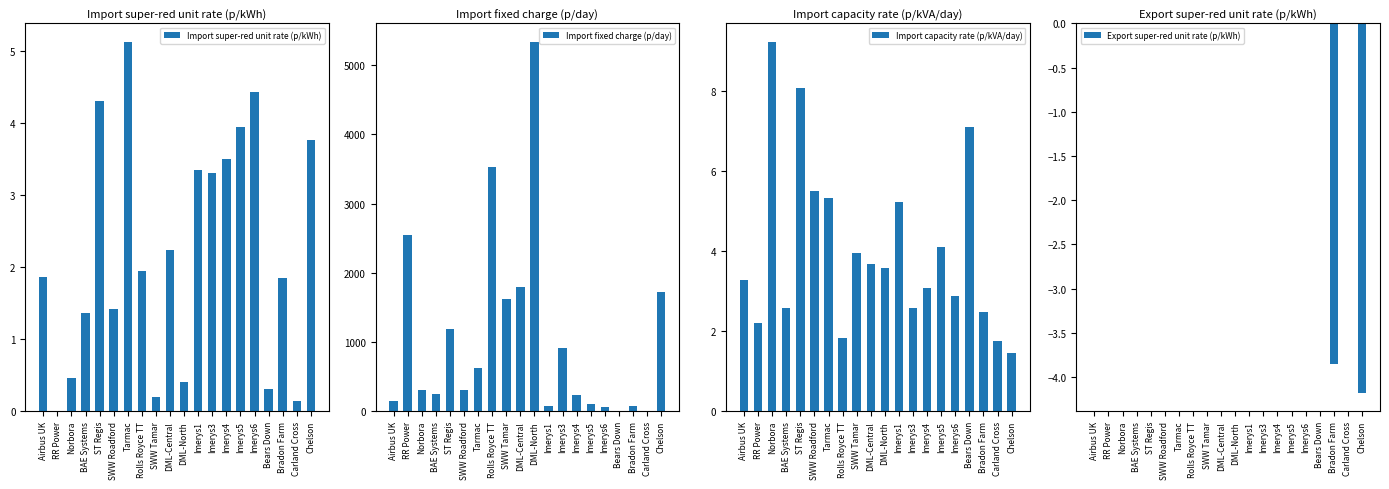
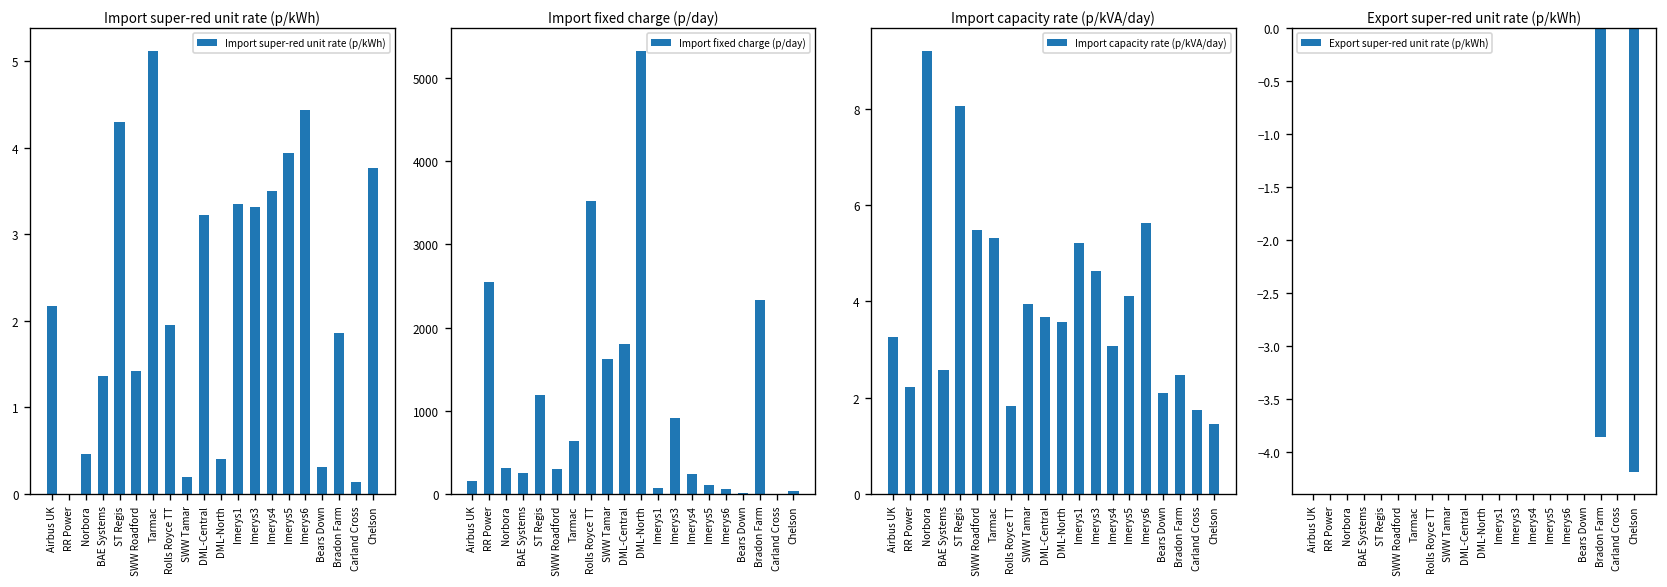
Import super-red unit rate (p/kWh), Airbus UK: 1.9 -> 2.2
Import super-red unit rate (p/kWh), DML-Central: 2.2 -> 3.2
Import fixed charge (p/day), Bradon Farm: 100 -> 2300
Import fixed charge (p/day), Chelson: 1700 -> 0
Import capacity rate (p/kVA/day), Imerys3: 2.6 -> 4.6
Import capacity rate (p/kVA/day), Imerys6: 2.9 -> 5.6
Import capacity rate (p/kVA/day), Bears Down: 7.1 -> 2.1
